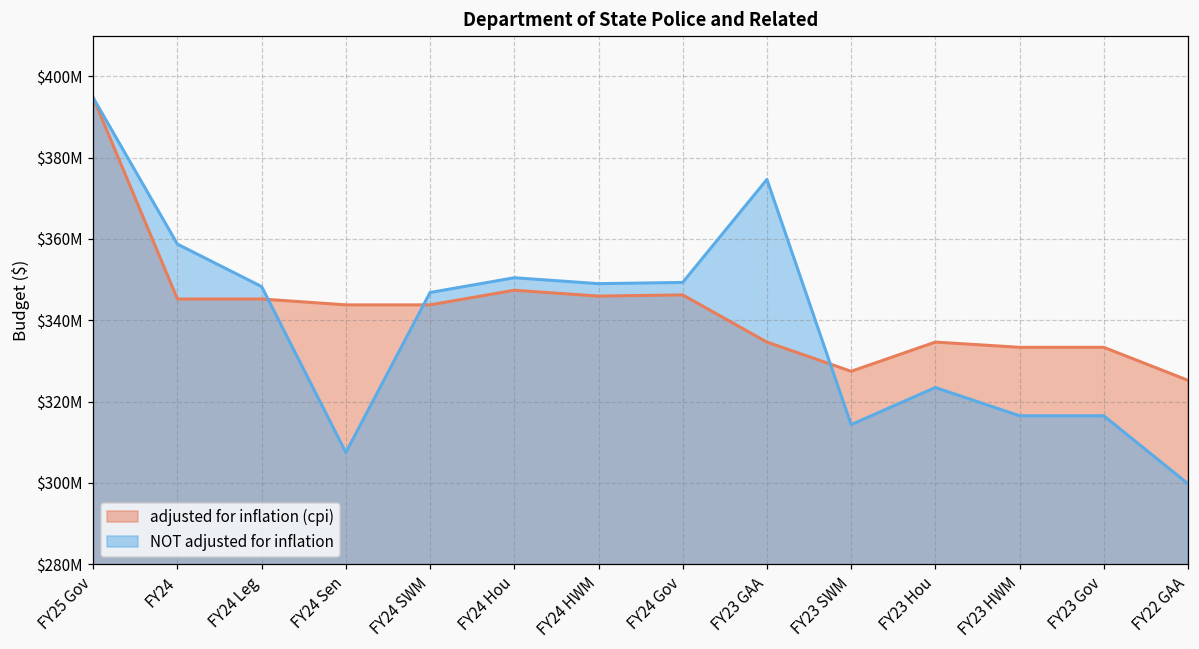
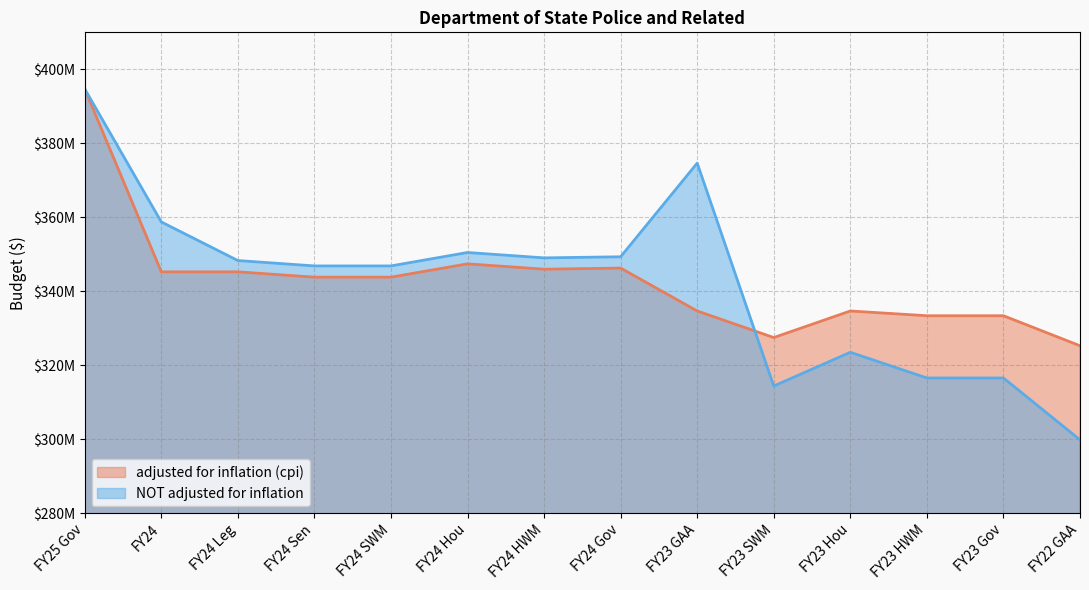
NOT adjusted for inflation, FY24 Sen: $307000000 -> $347000000
